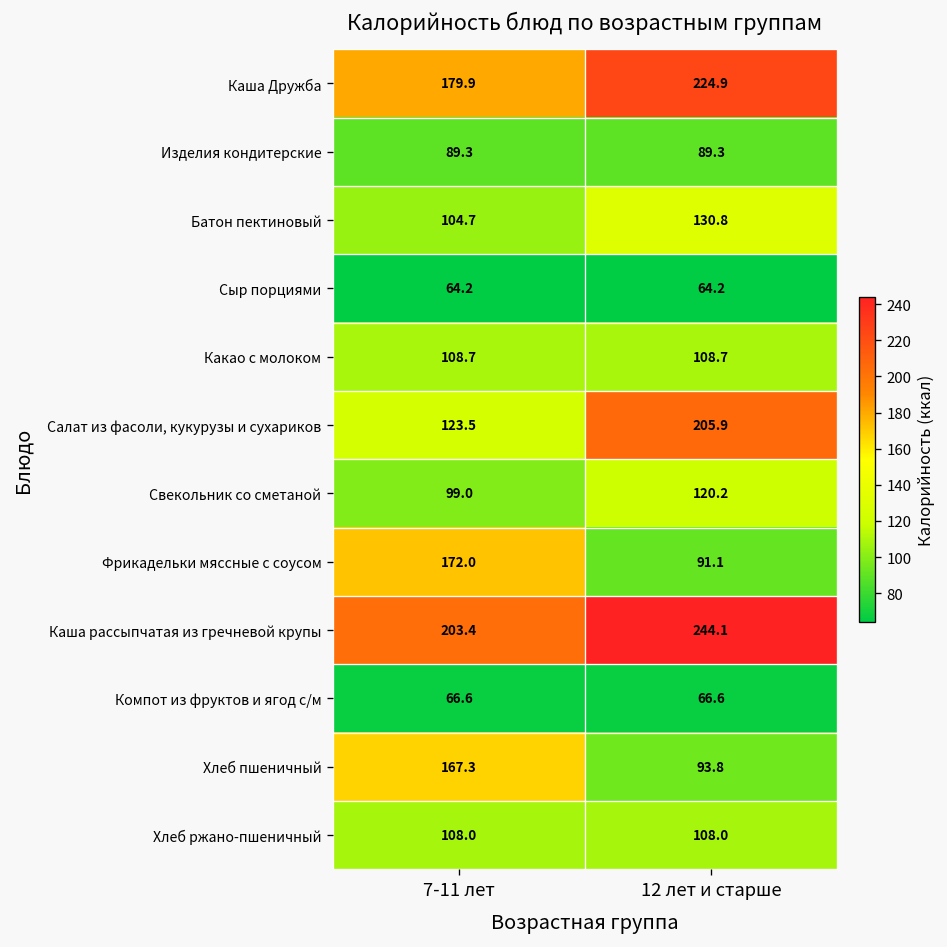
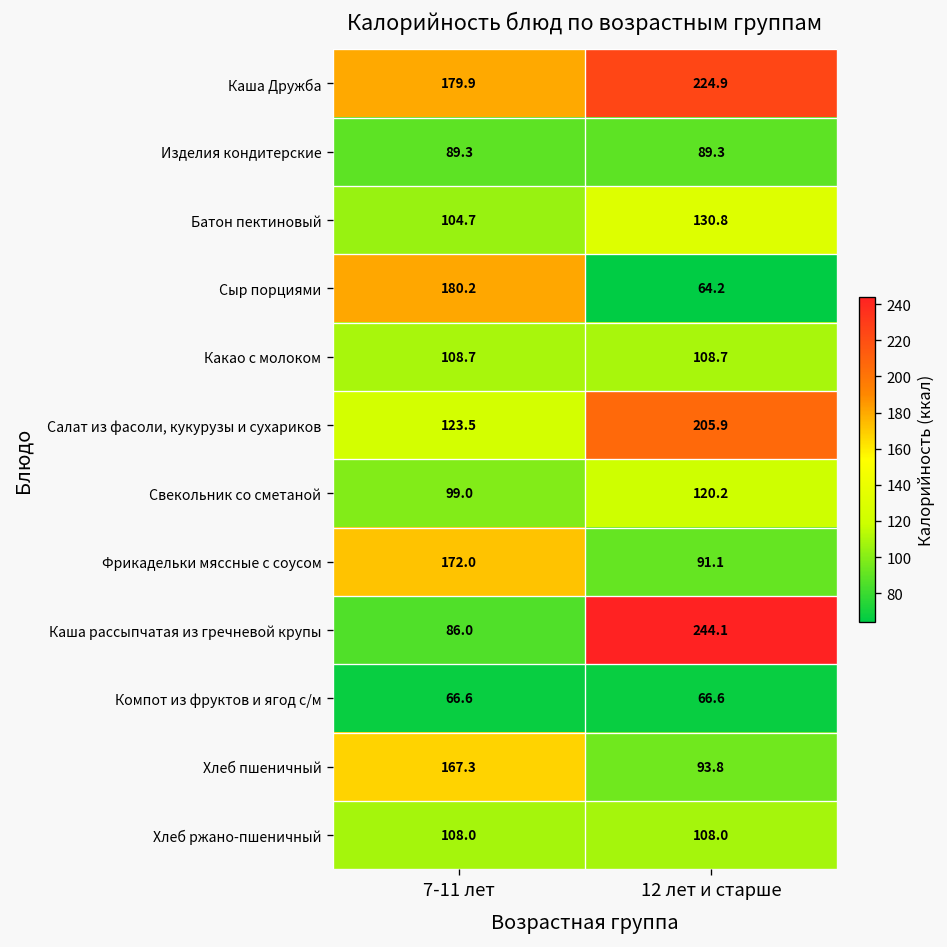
Сыр порциями, 7-11 лет: 64.2 -> 180.2
Каша рассыпчатая из гречневой крупы, 7-11 лет: 203.4 -> 86.0
